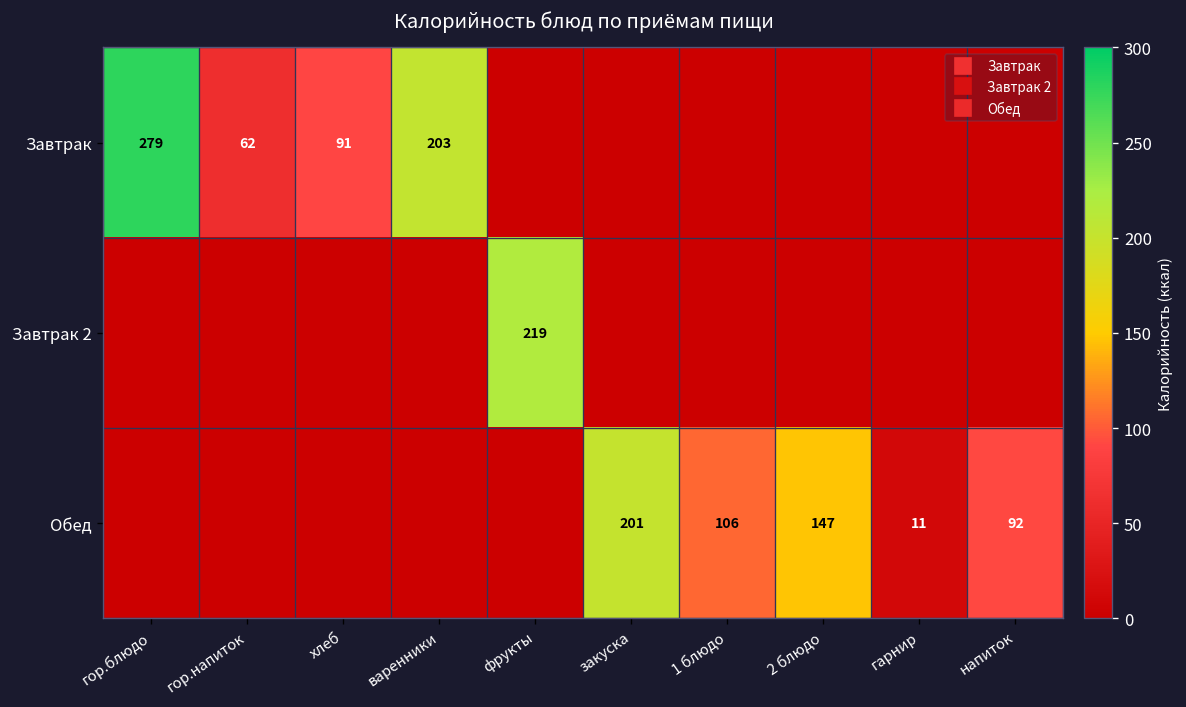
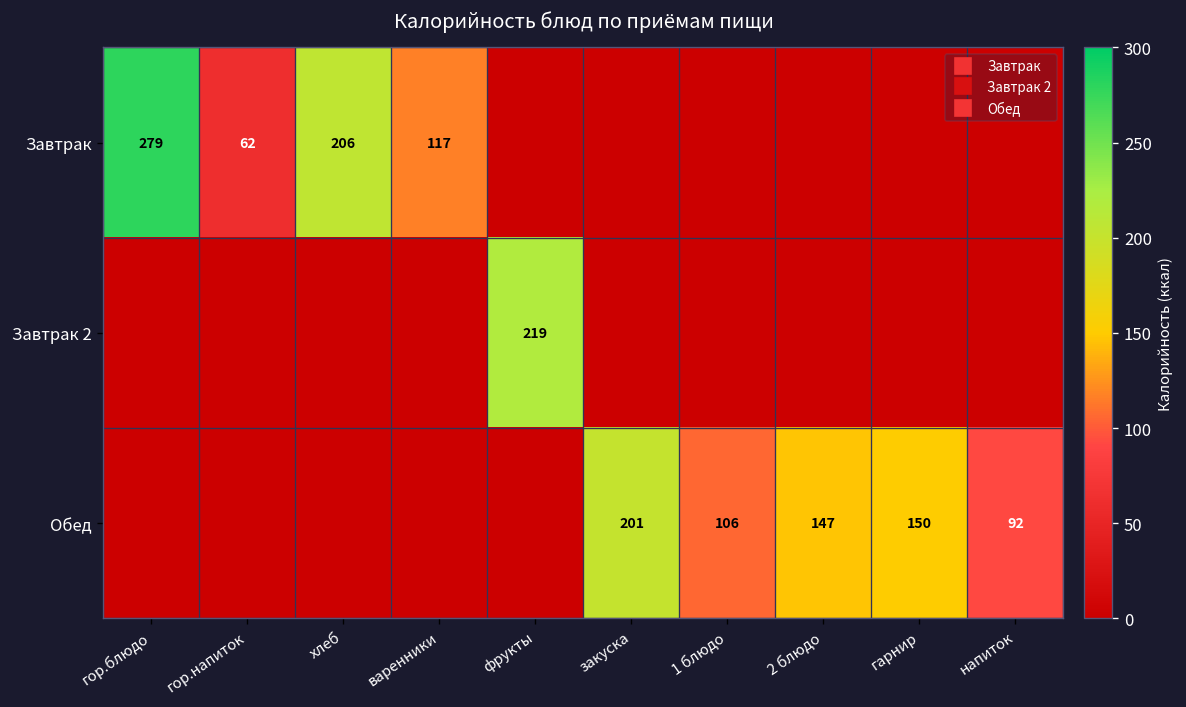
Завтрак, хлеб: 91 -> 206
Завтрак, варенники: 203 -> 117
Обед, гарнир: 11 -> 150
